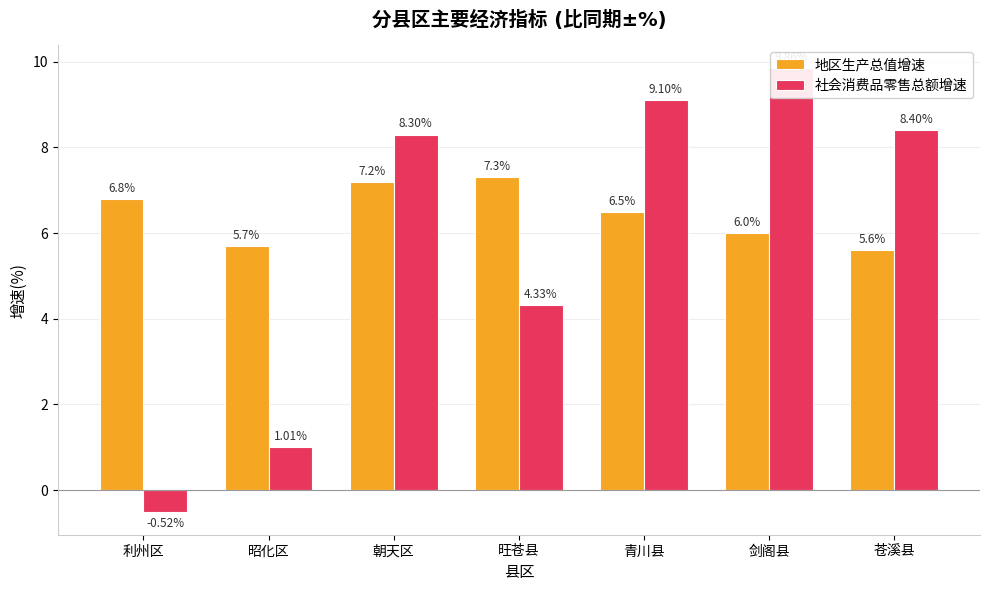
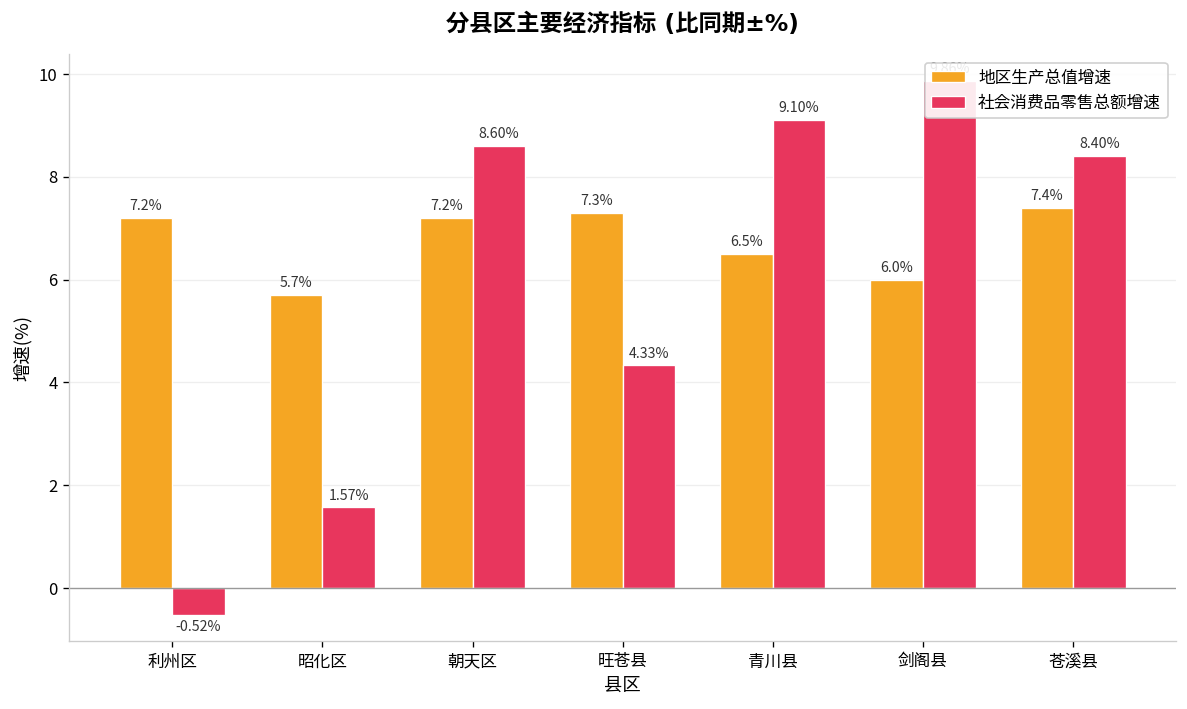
地区生产总值增速, 利州区: 6.8% -> 7.2%
社会消费品零售总额增速, 昭化区: 1.01% -> 1.57%
社会消费品零售总额增速, 朝天区: 8.30% -> 8.60%
地区生产总值增速, 苍溪县: 5.6% -> 7.4%
